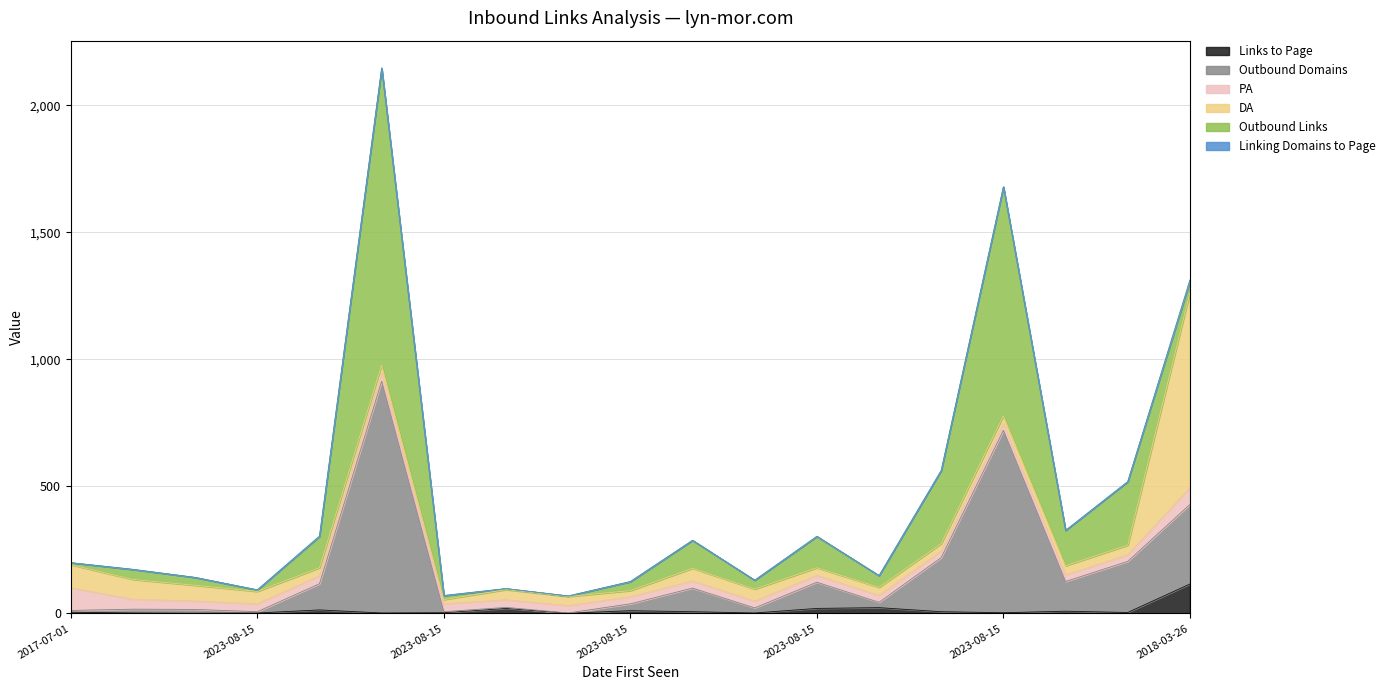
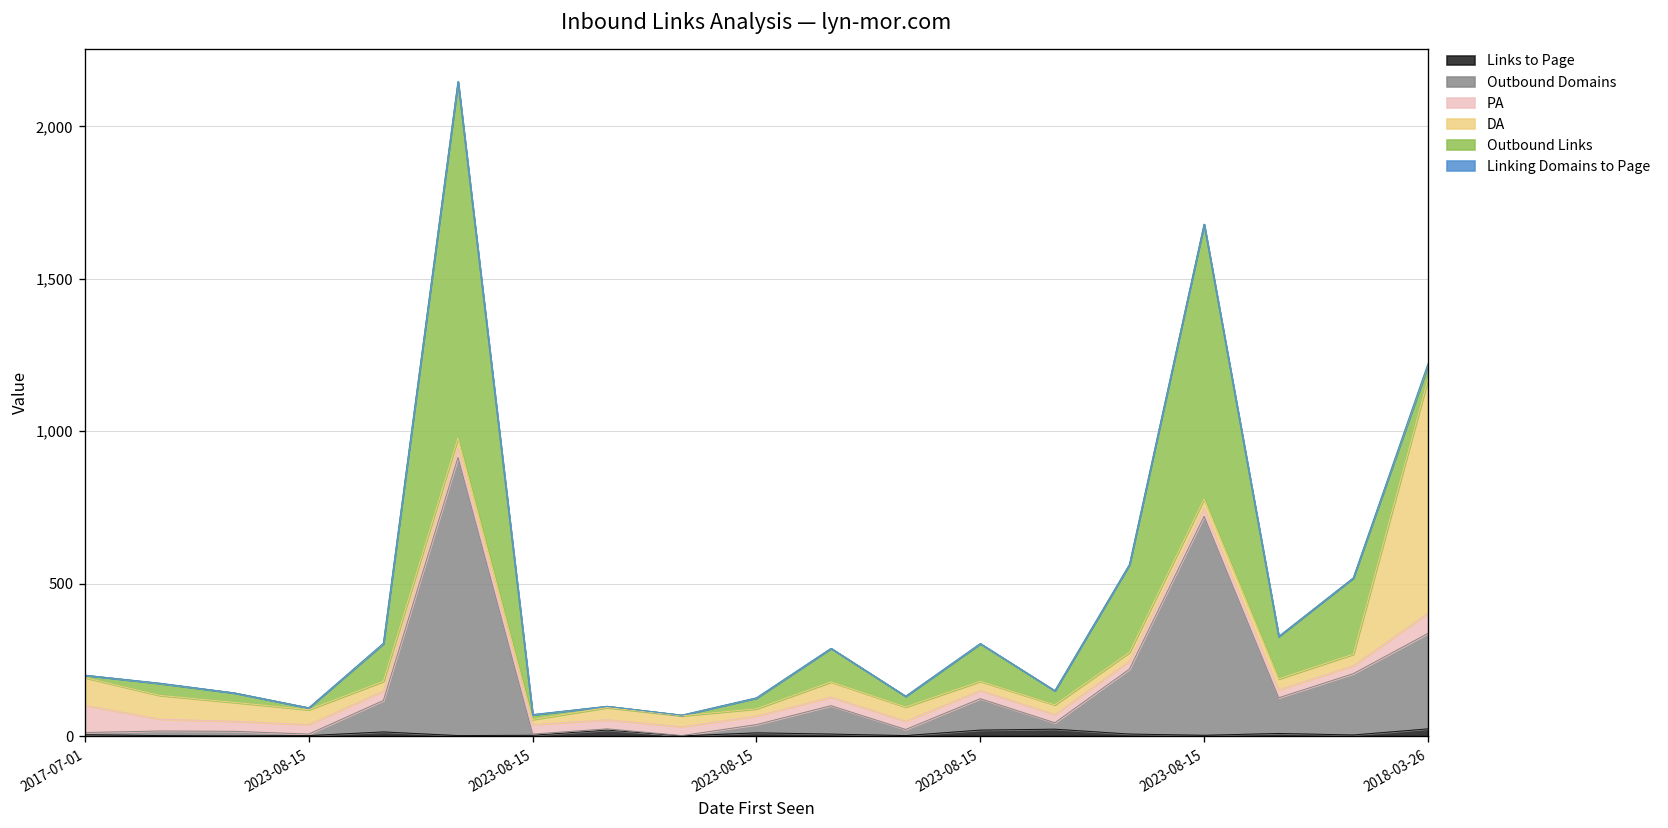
Links to Page, 2018-03-26: 120 -> 20
